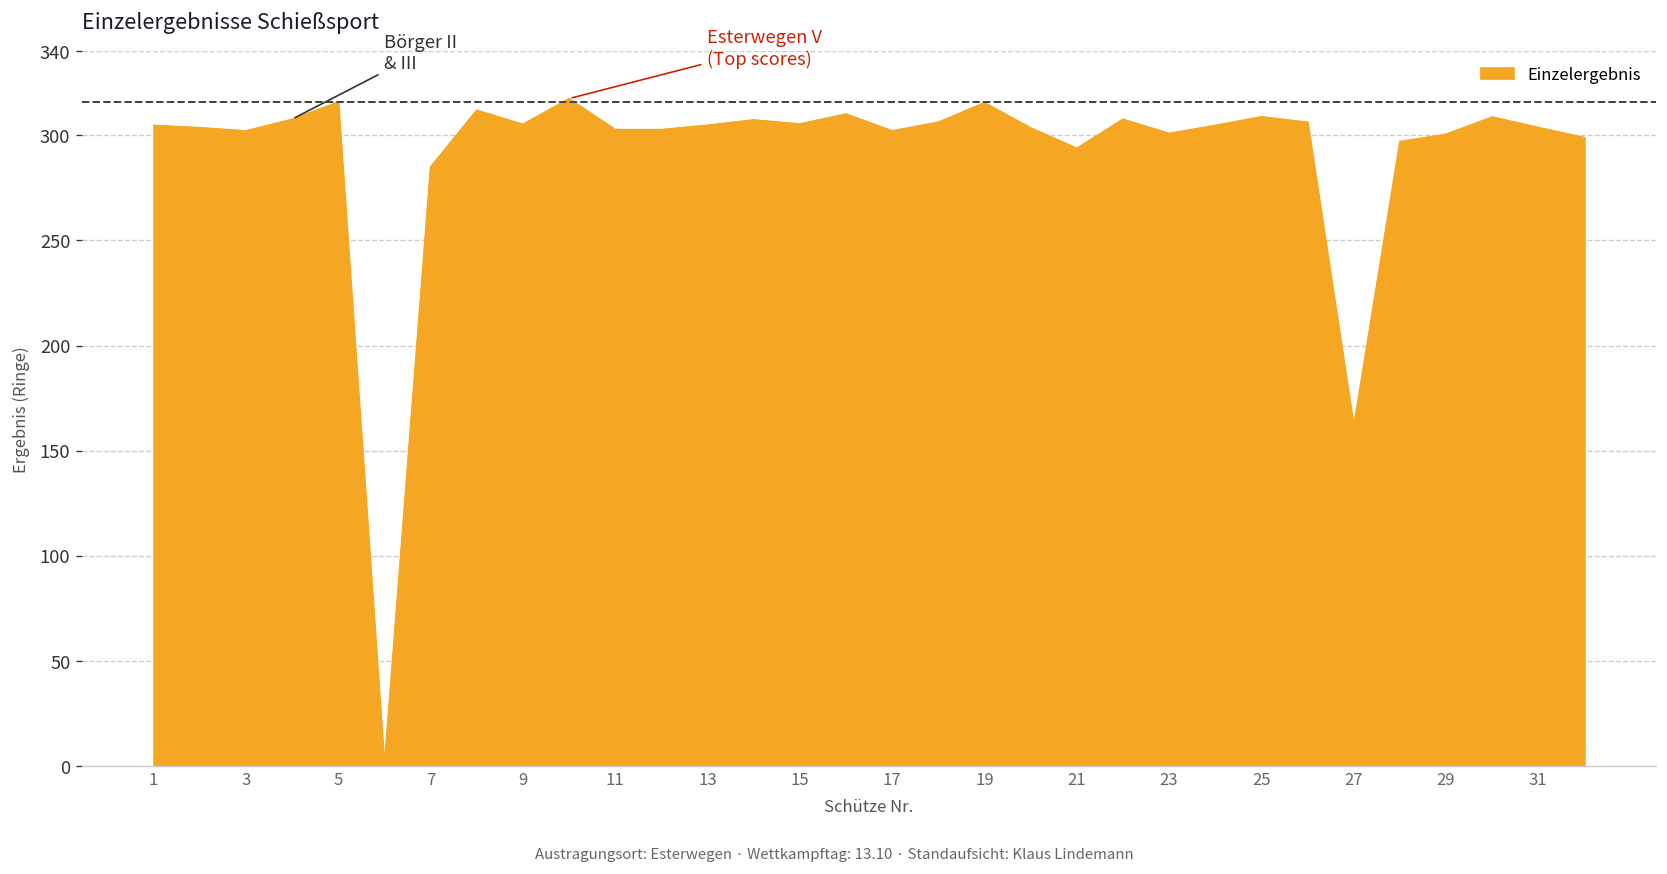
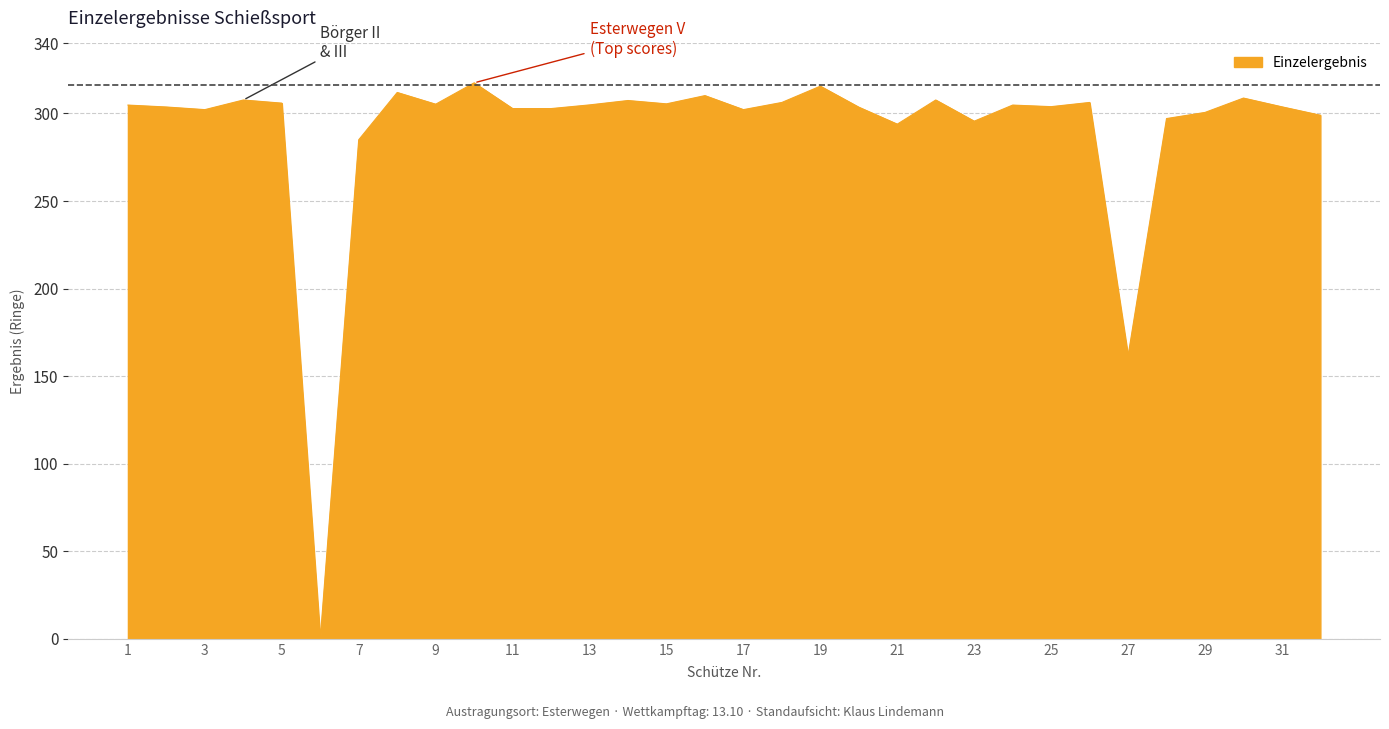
5: 316 -> 306
23: 301 -> 296
25: 309 -> 304
